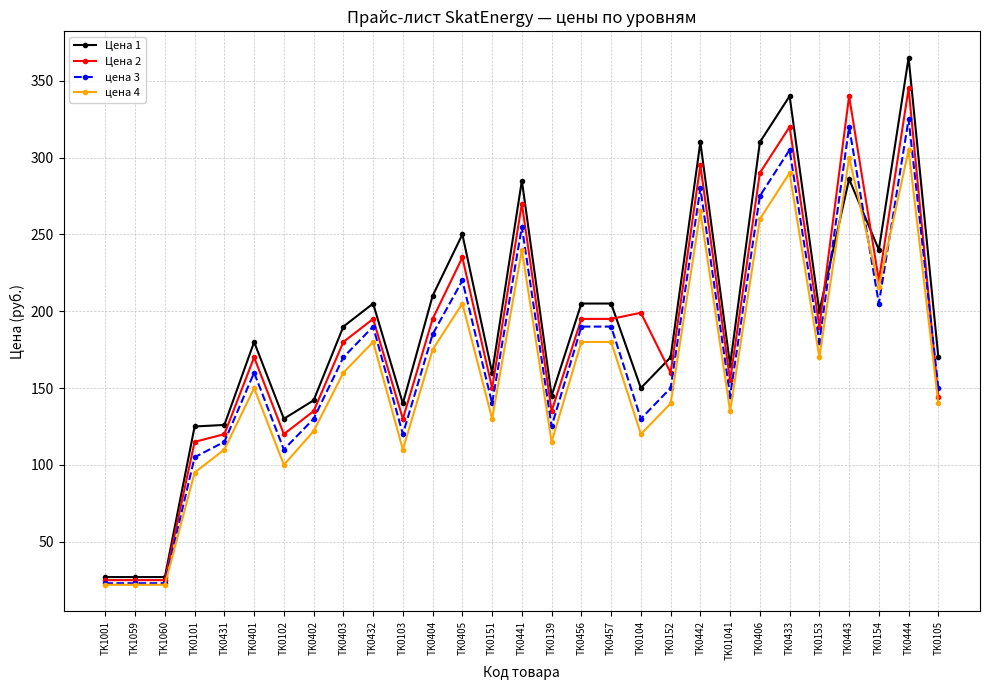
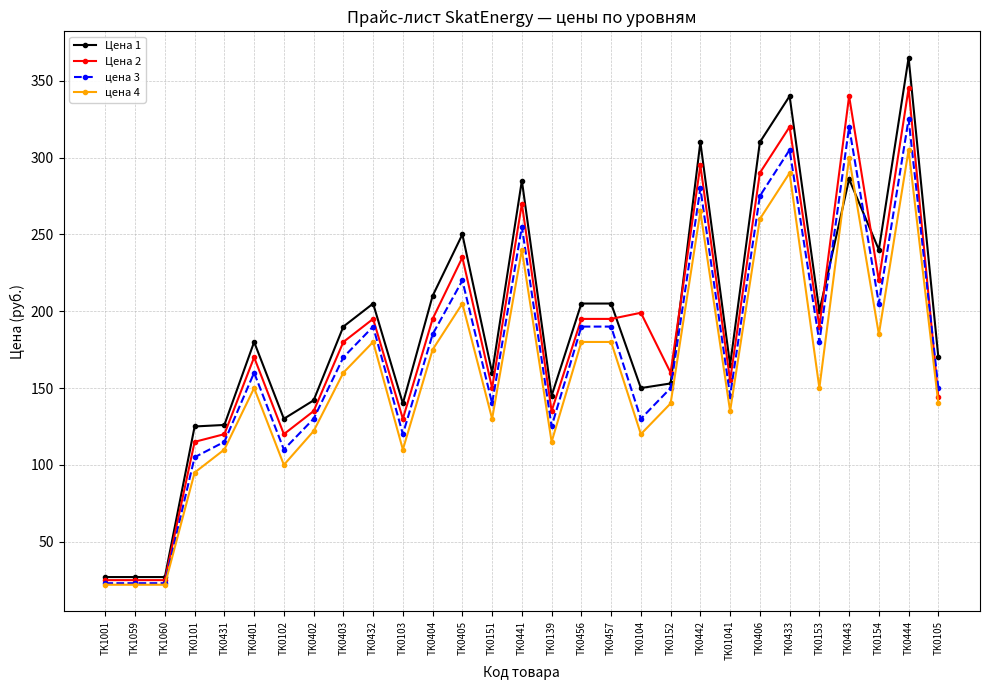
Цена 1, TK0152: 170 -> 153
цена 4, TK0153: 170 -> 150
цена 4, TK0154: 216 -> 185
